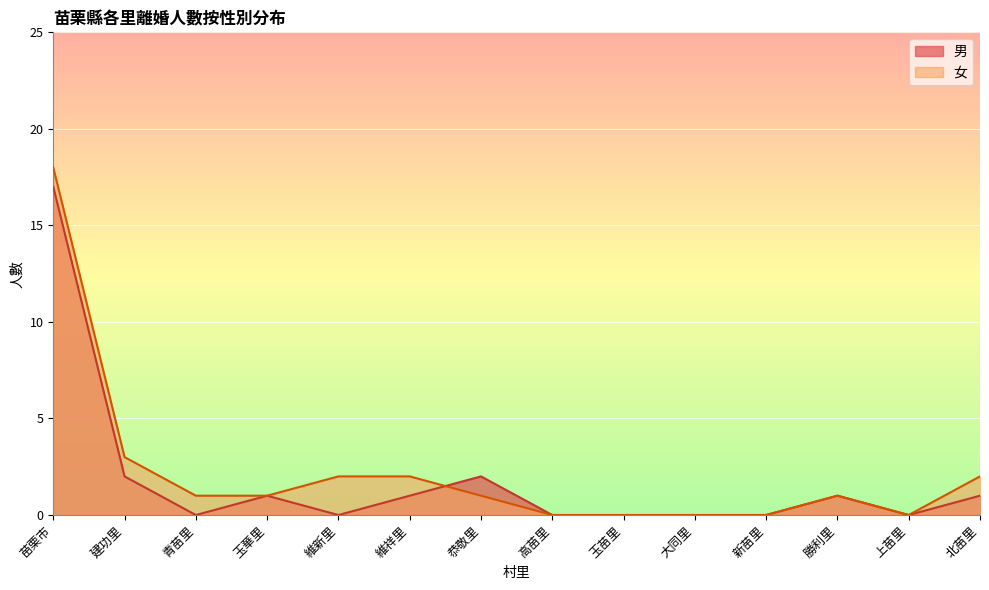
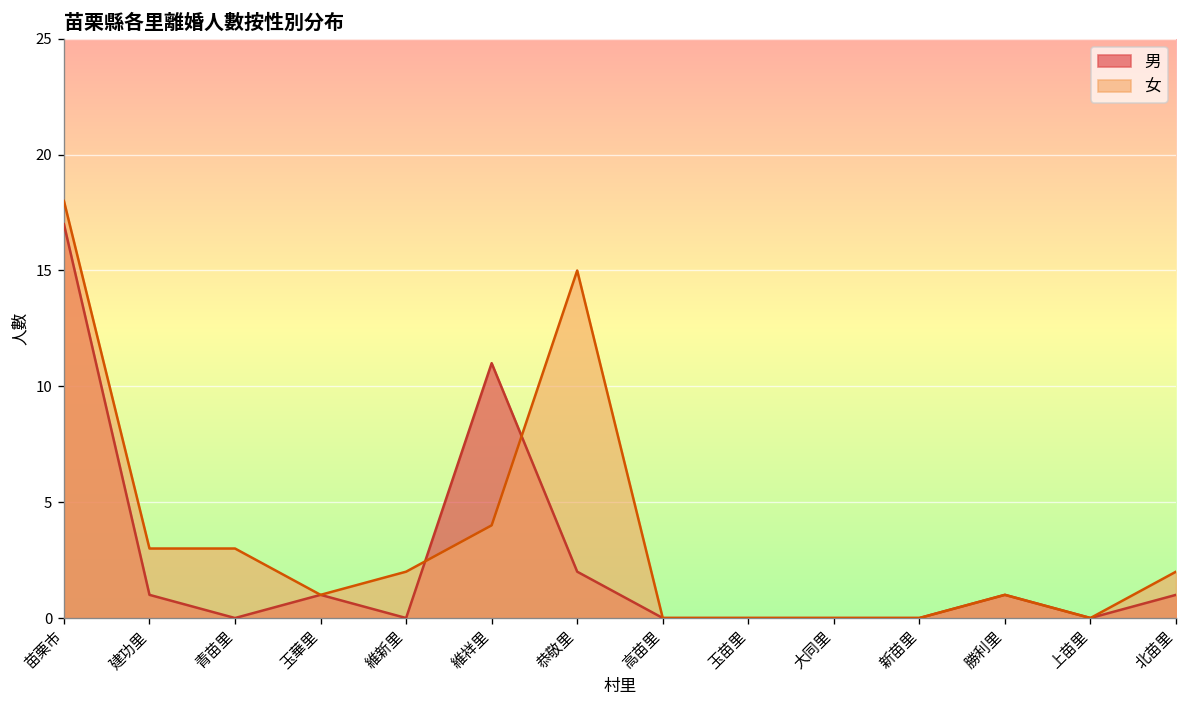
男, 建功里: 2 -> 1
女, 青苗里: 1 -> 3
男, 維祥里: 1 -> 11
女, 維祥里: 2 -> 4
女, 恭敬里: 1 -> 15
